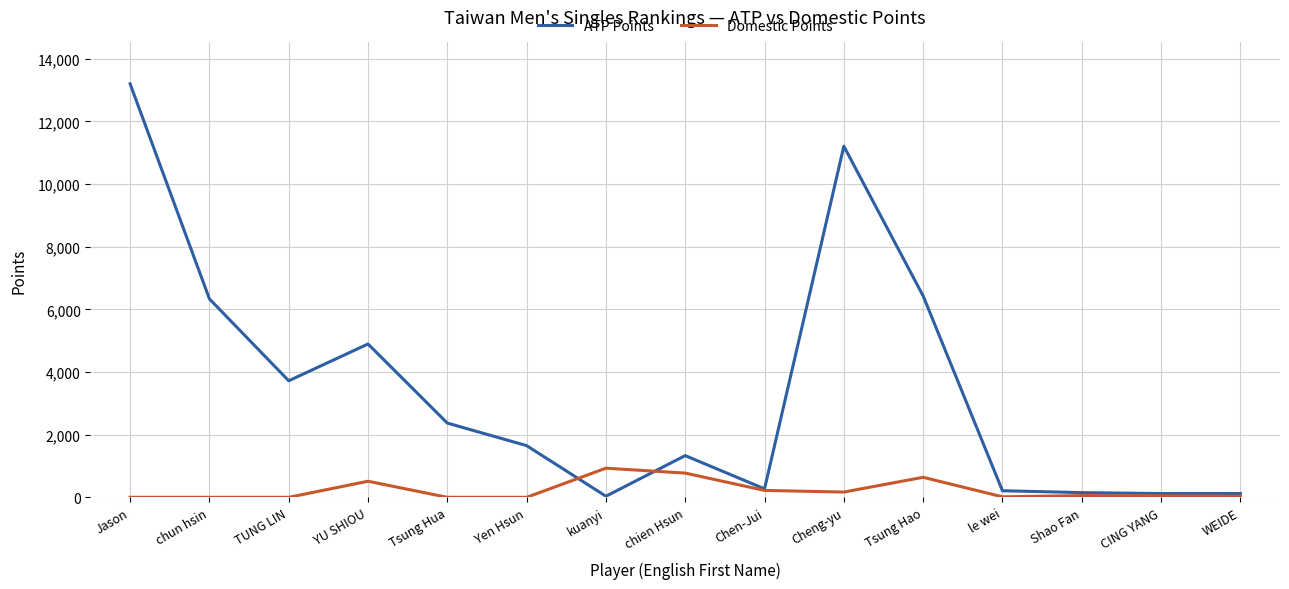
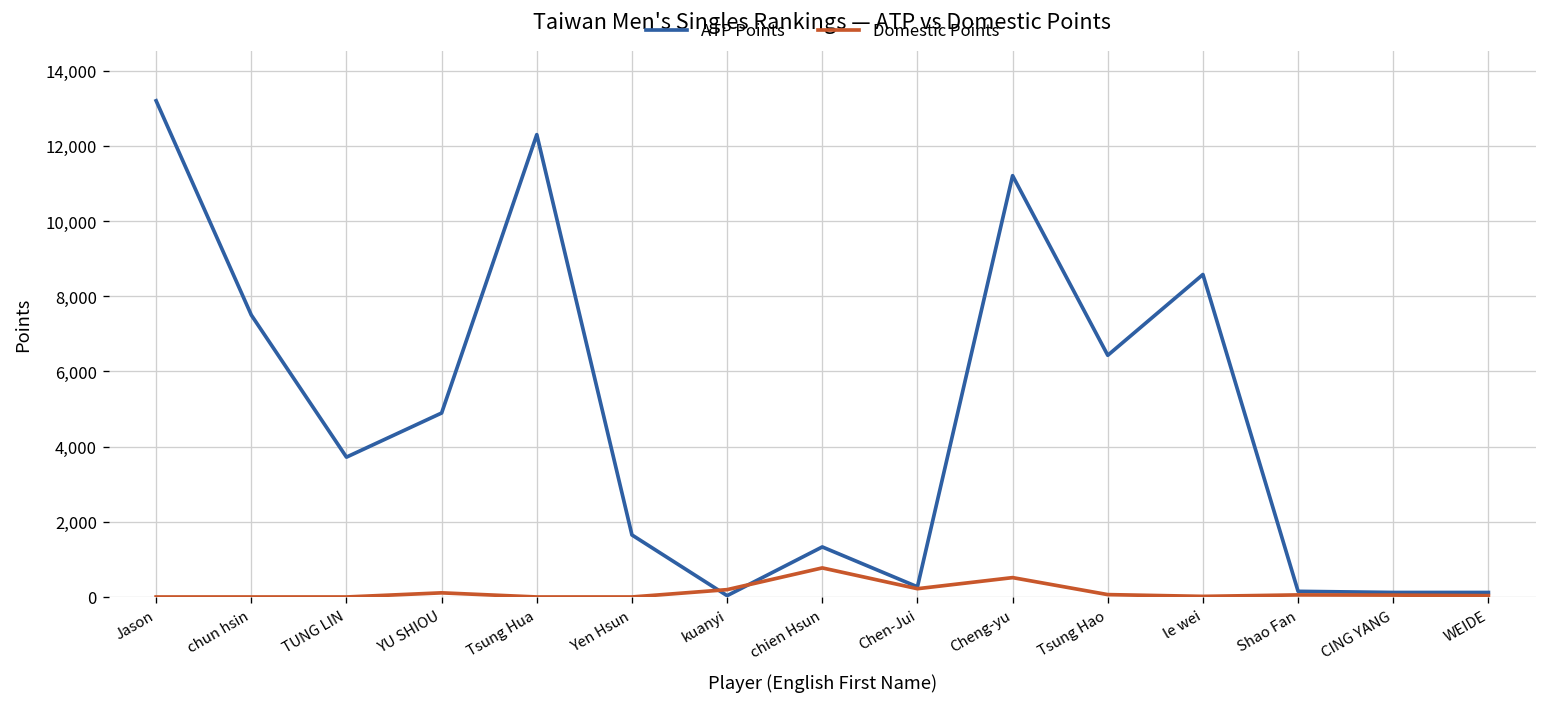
ATP Points, chun hsin: 6,300 -> 7,500
Domestic Points, YU SHIOU: 500 -> 100
ATP Points, Tsung Hua: 2,400 -> 12,300
Domestic Points, kuanyi: 900 -> 200
Domestic Points, Cheng-yu: 200 -> 500
Domestic Points, Tsung Hao: 600 -> 100
ATP Points, le wei: 200 -> 8,600
